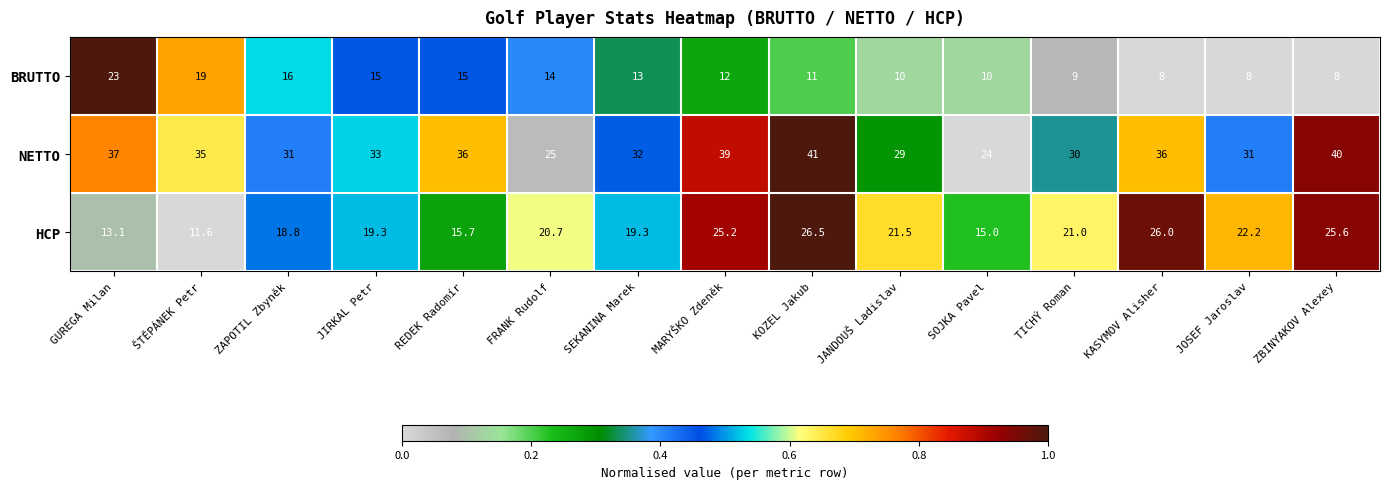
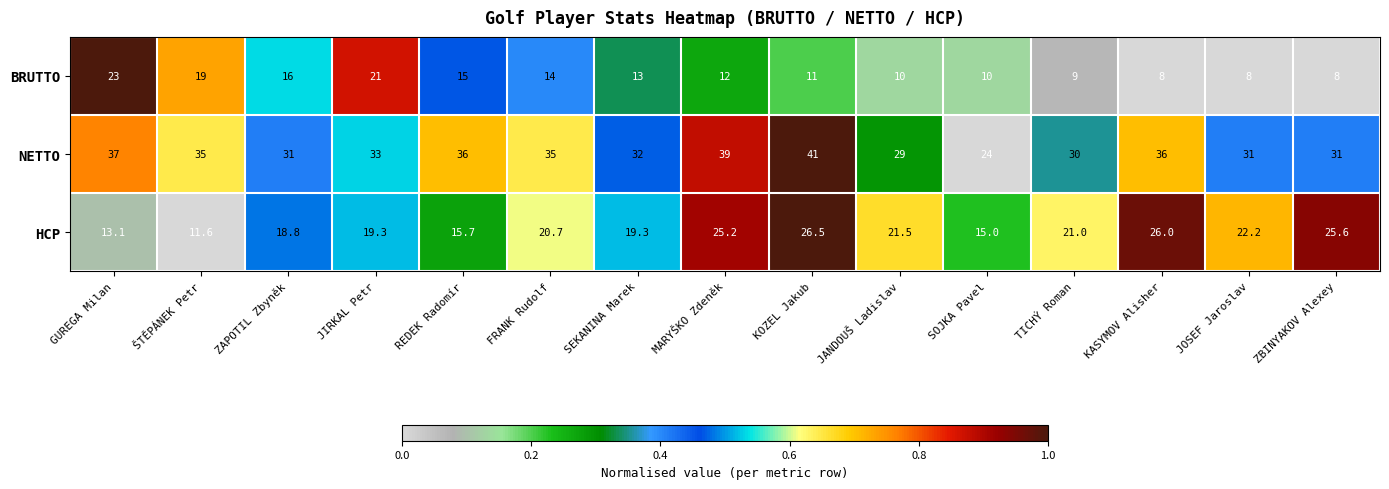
BRUTTO, JIRKAL Petr: 15 -> 21
NETTO, FRANK Rudolf: 25 -> 35
NETTO, ZBINYAKOV Alexey: 40 -> 31
